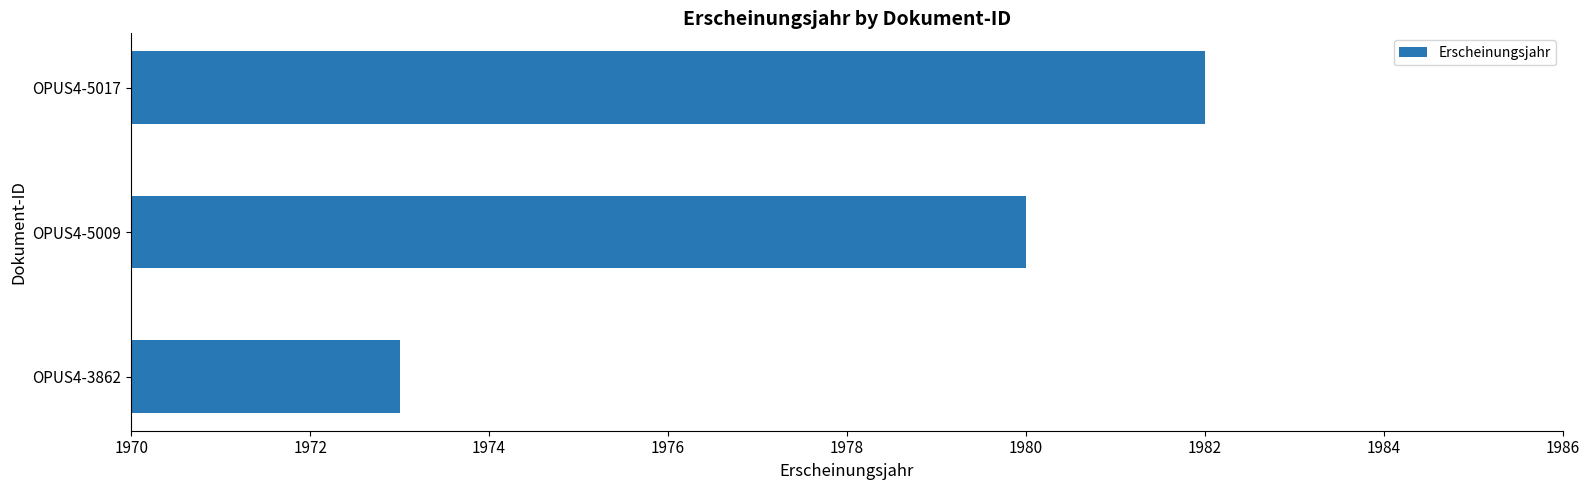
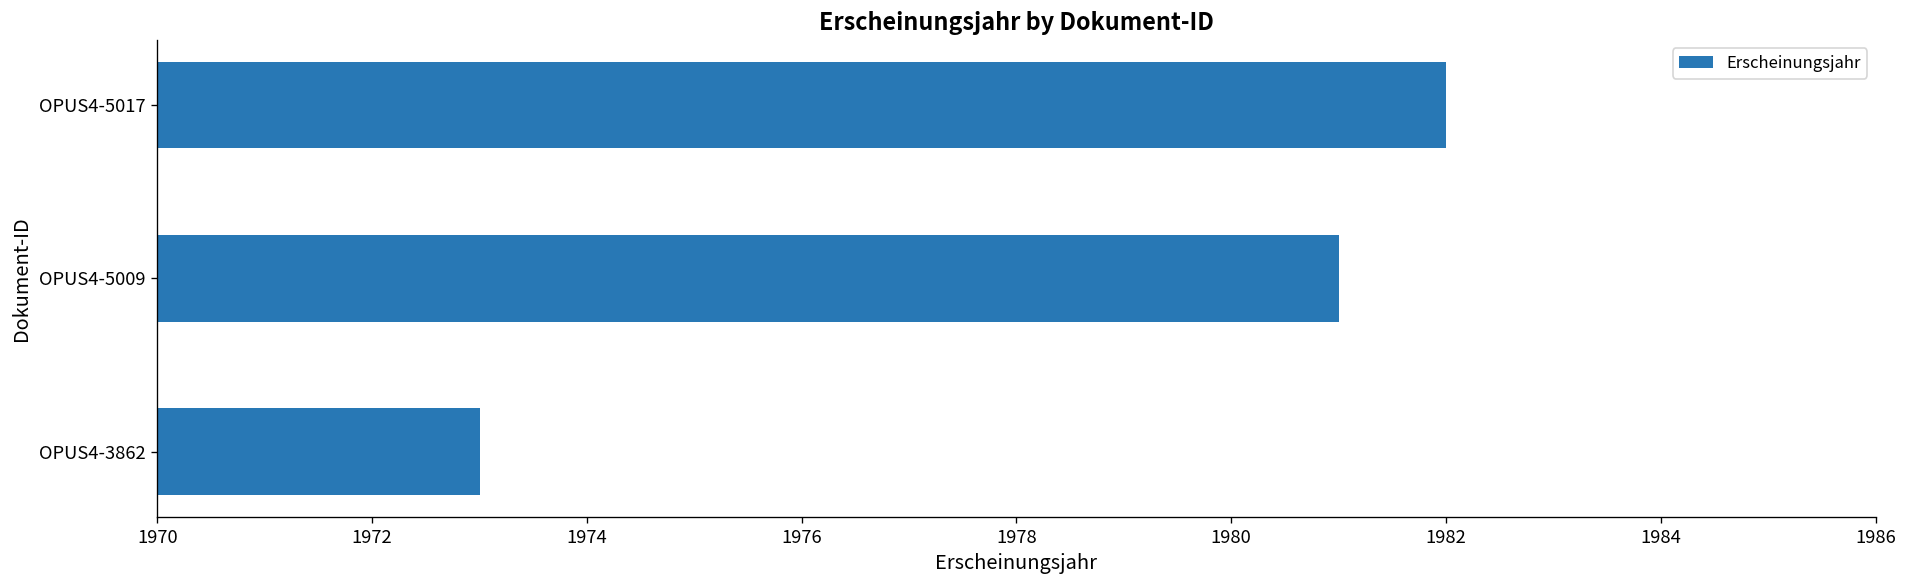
OPUS4-5009: 1980 -> 1981
